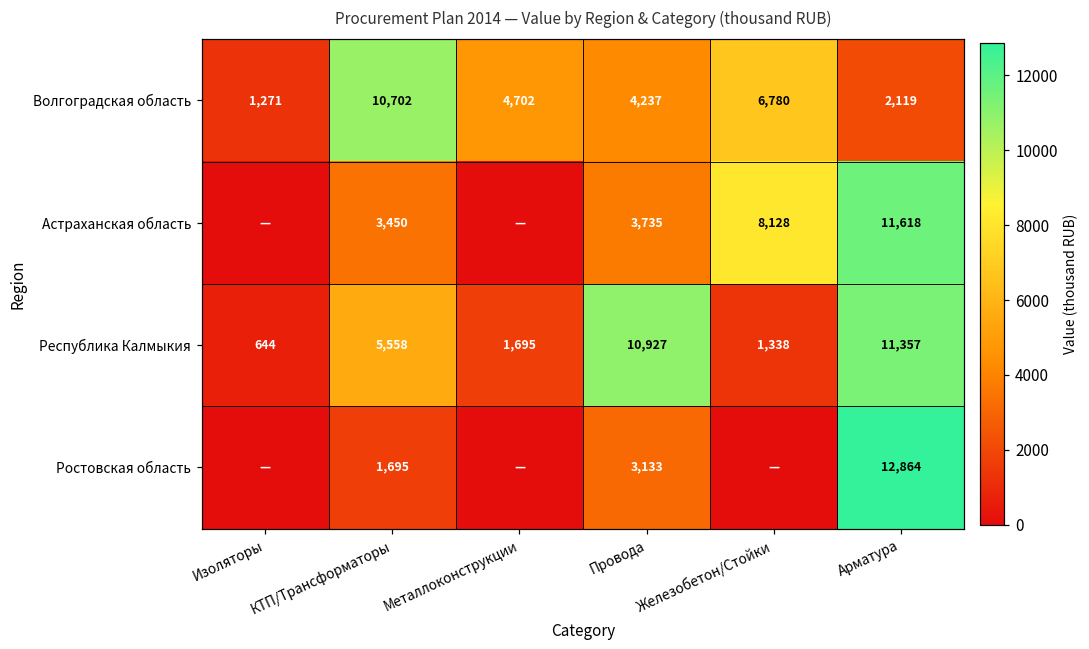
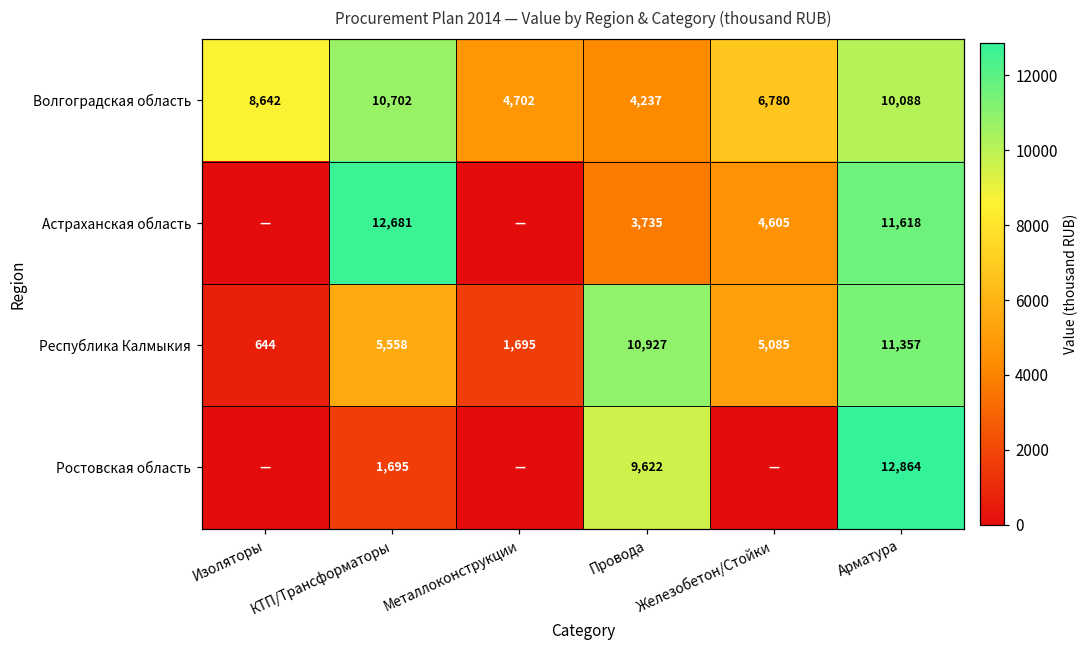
Волгоградская область, Изоляторы: 1,271 -> 8,642
Волгоградская область, Арматура: 2,119 -> 10,088
Астраханская область, КТП/Трансформаторы: 3,450 -> 12,681
Астраханская область, Железобетон/Стойки: 8,128 -> 4,605
Республика Калмыкия, Железобетон/Стойки: 1,338 -> 5,085
Ростовская область, Провода: 3,133 -> 9,622
